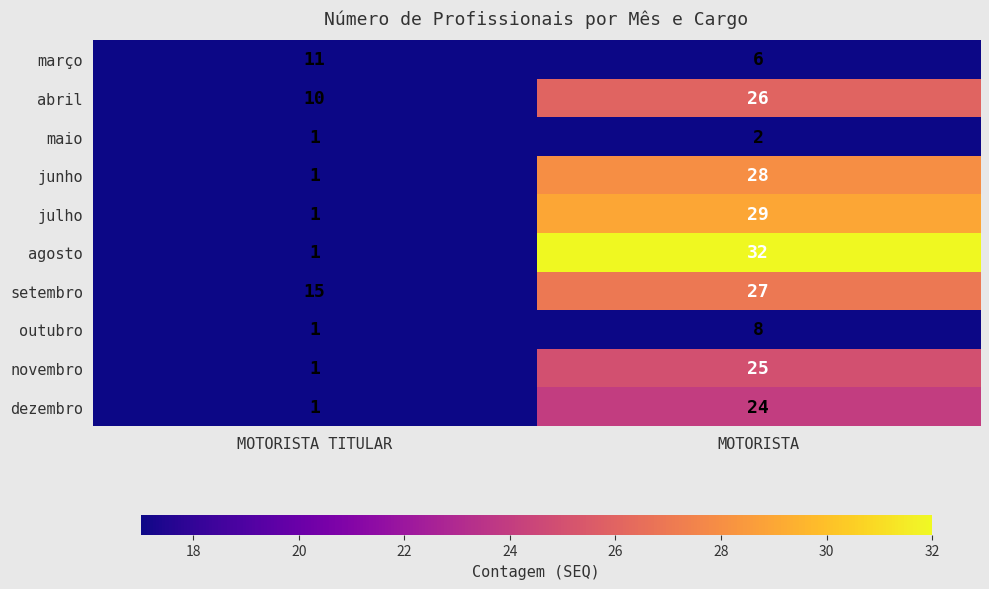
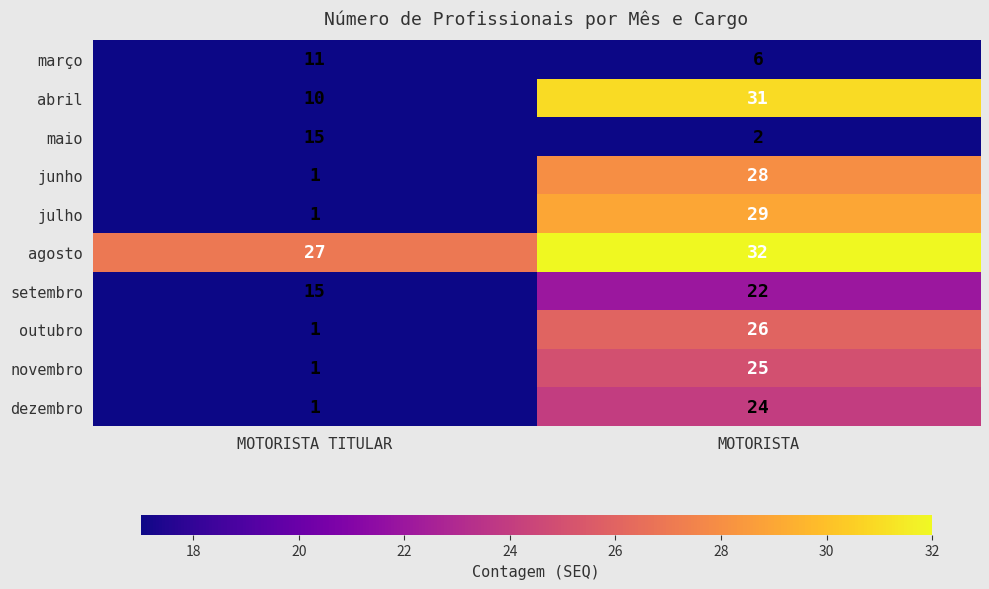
abril, MOTORISTA: 26 -> 31
maio, MOTORISTA TITULAR: 1 -> 15
agosto, MOTORISTA TITULAR: 1 -> 27
setembro, MOTORISTA: 27 -> 22
outubro, MOTORISTA: 8 -> 26
